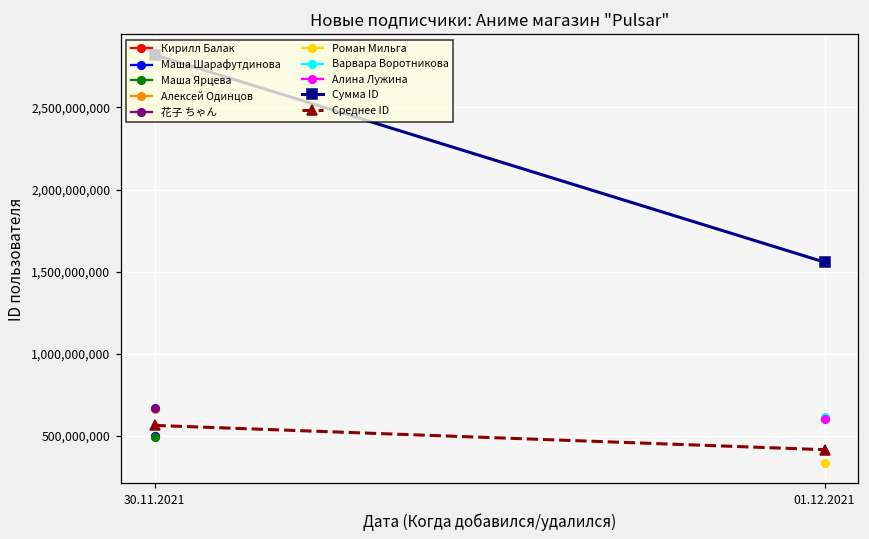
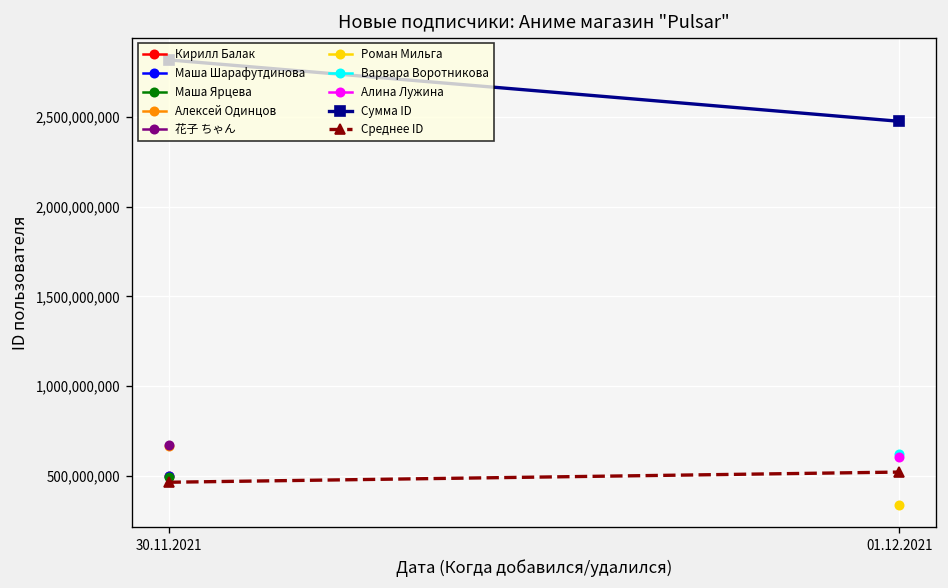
Среднее ID, 30.11.2021: 560,000,000 -> 460,000,000
Сумма ID, 01.12.2021: 1,560,000,000 -> 2,480,000,000
Среднее ID, 01.12.2021: 420,000,000 -> 520,000,000
